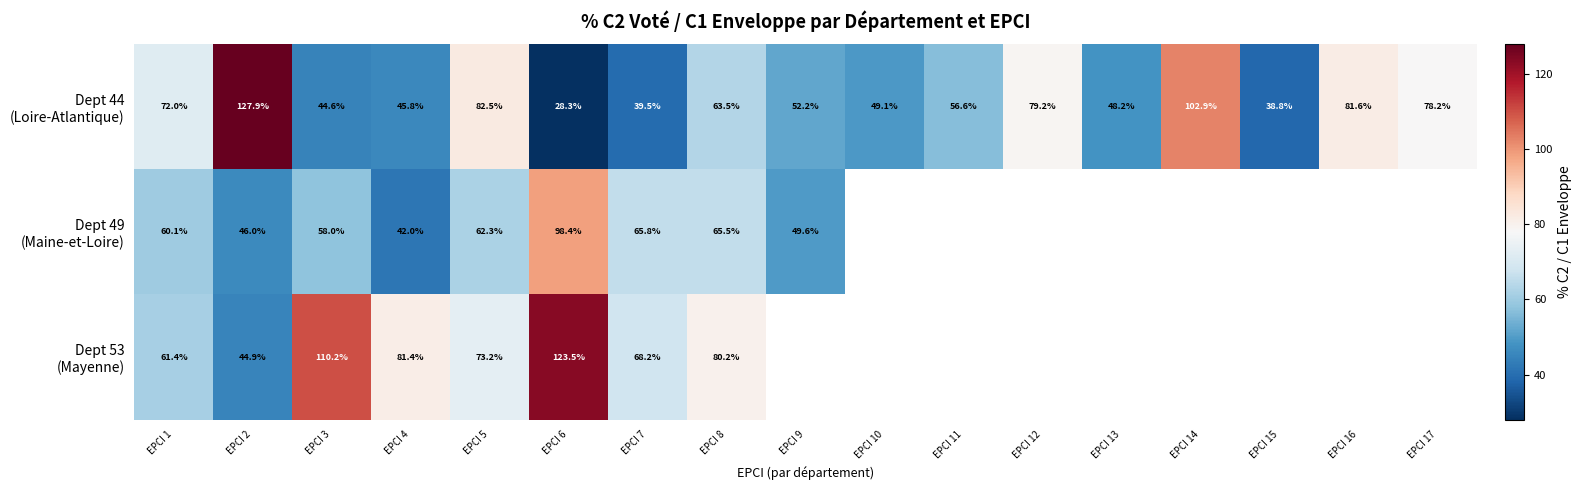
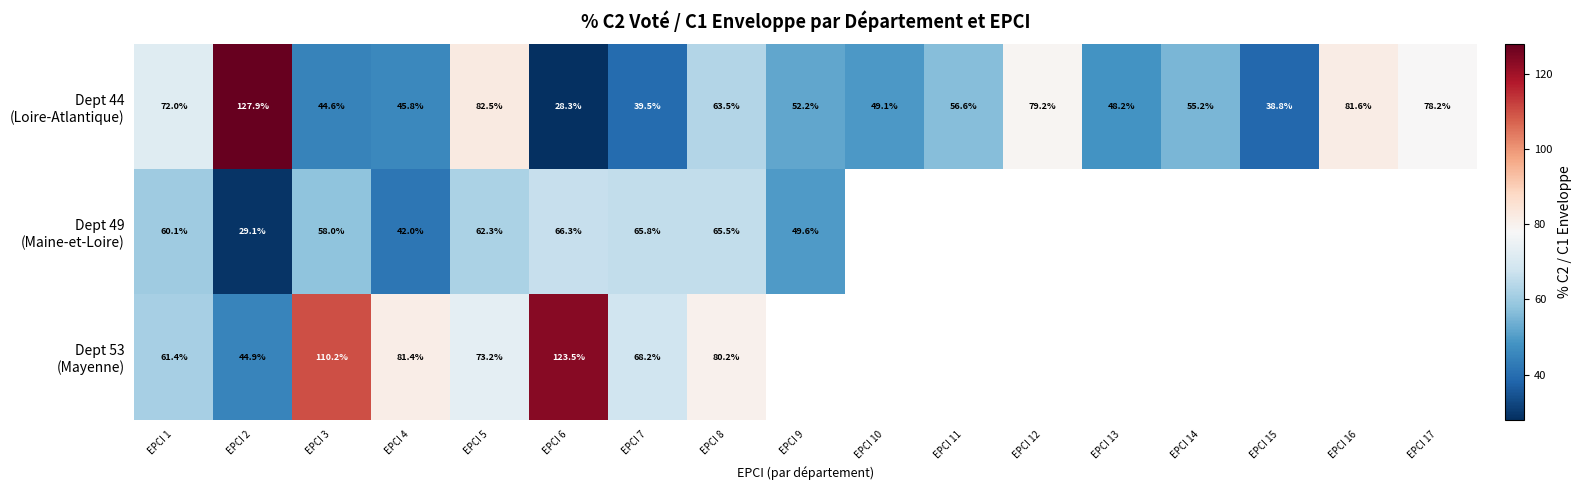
Dept 44 (Loire-Atlantique), EPCI 14: 102.9% -> 55.2%
Dept 49 (Maine-et-Loire), EPCI 2: 46.0% -> 29.1%
Dept 49 (Maine-et-Loire), EPCI 6: 98.4% -> 66.3%
